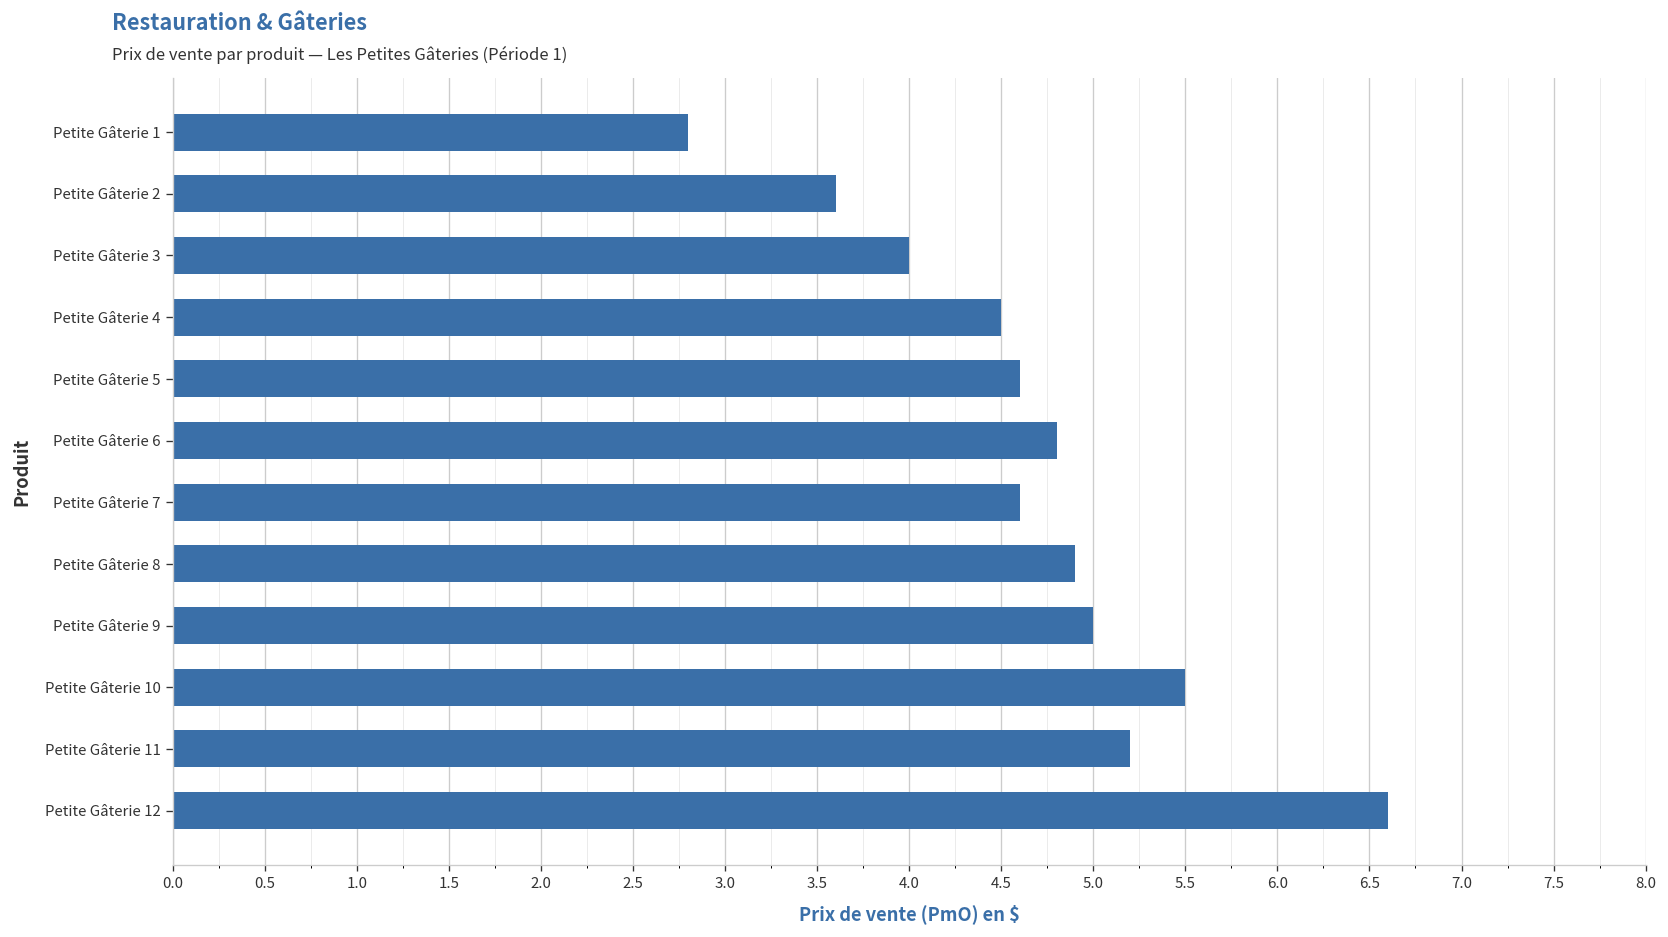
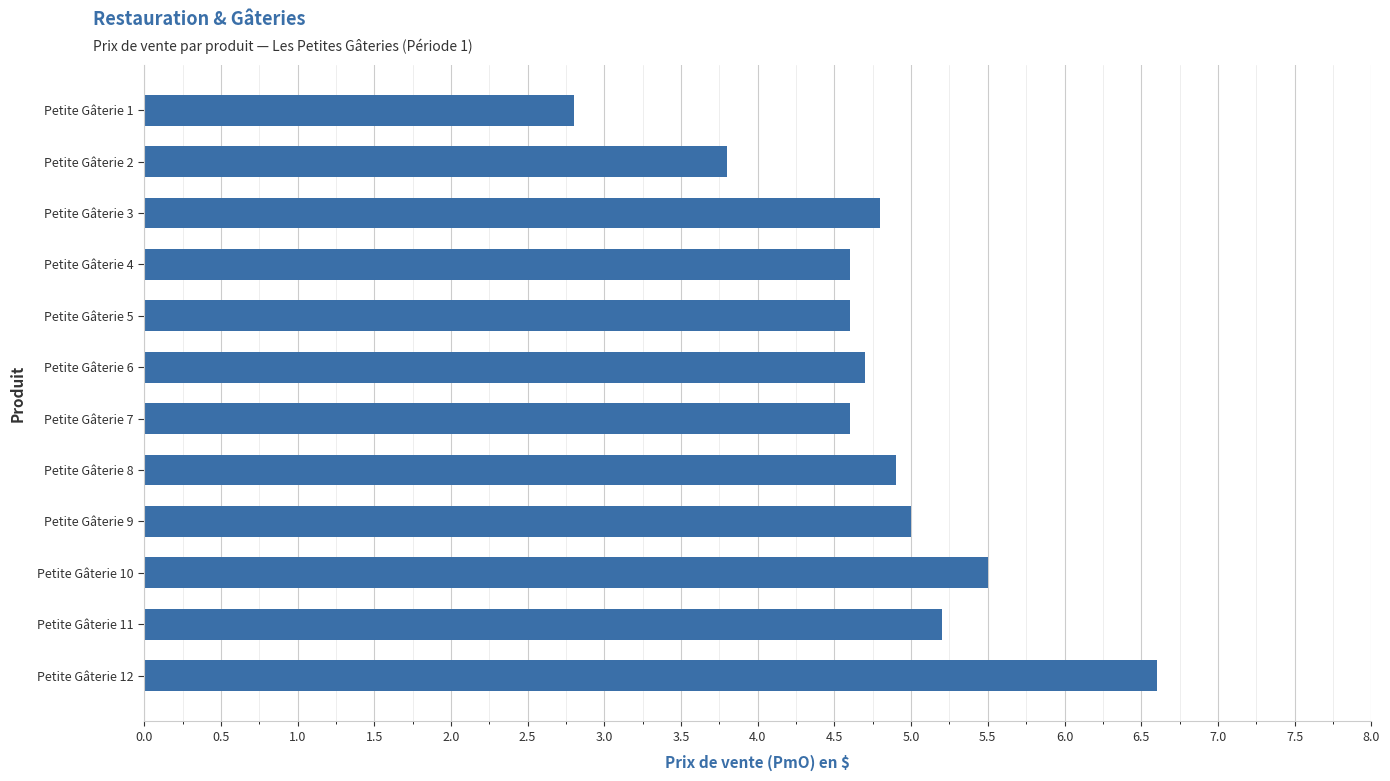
Petite Gâterie 2: 3.6 -> 3.8
Petite Gâterie 3: 4.0 -> 4.8
Petite Gâterie 4: 4.5 -> 4.6
Petite Gâterie 6: 4.8 -> 4.7
